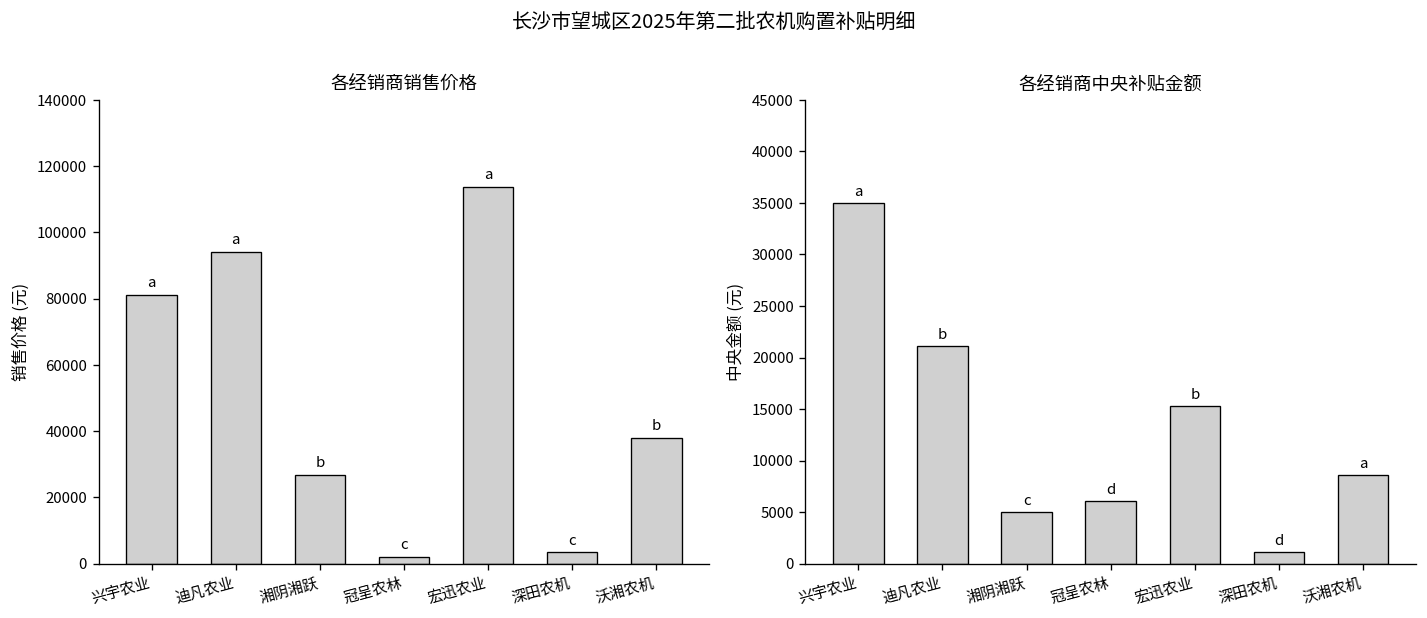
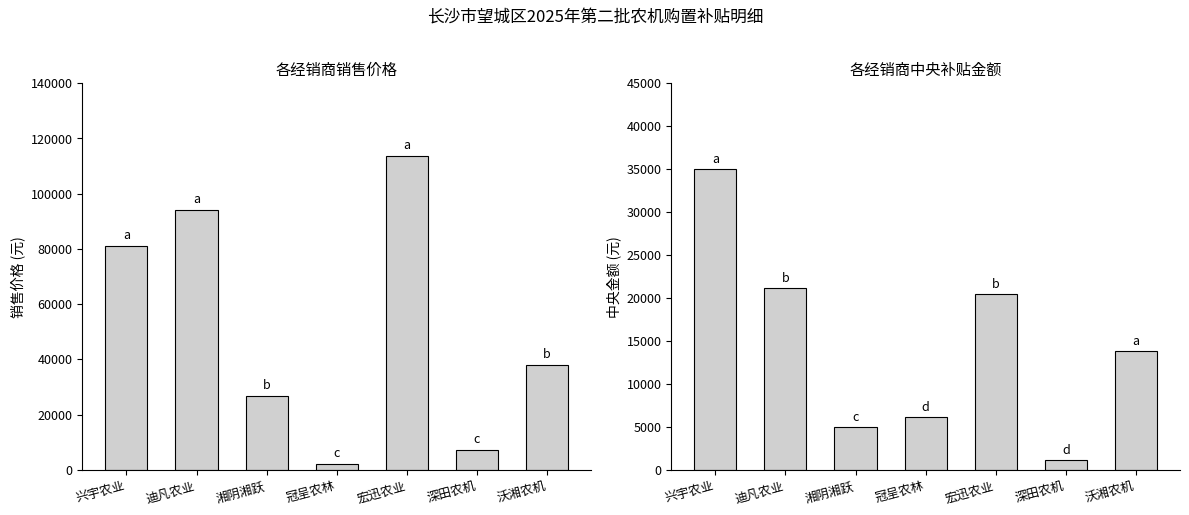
各经销商销售价格, 深田农机: 3000 -> 7000
各经销商中央补贴金额, 宏迅农业: 15000 -> 20000
各经销商中央补贴金额, 沃湘农机: 9000 -> 14000
